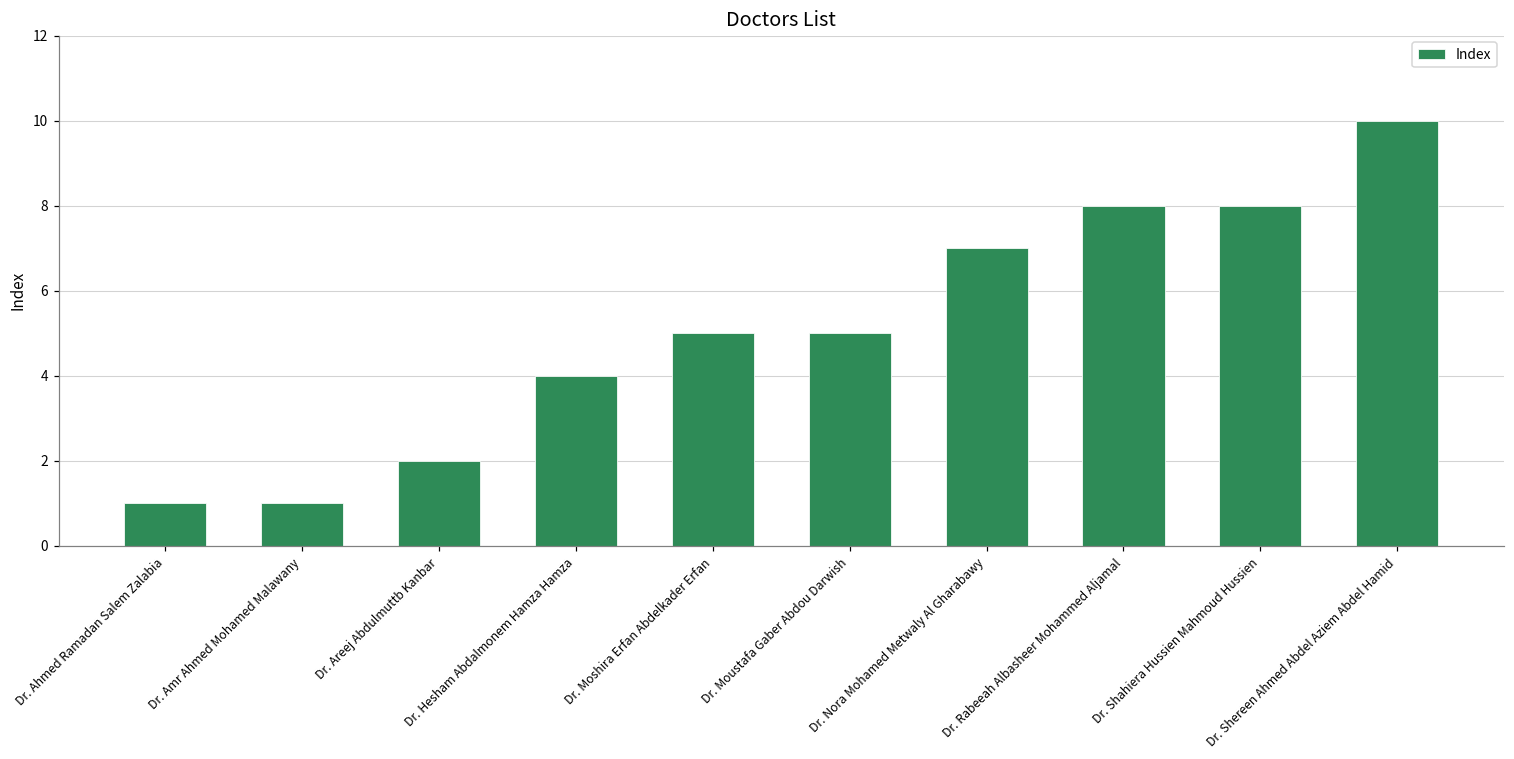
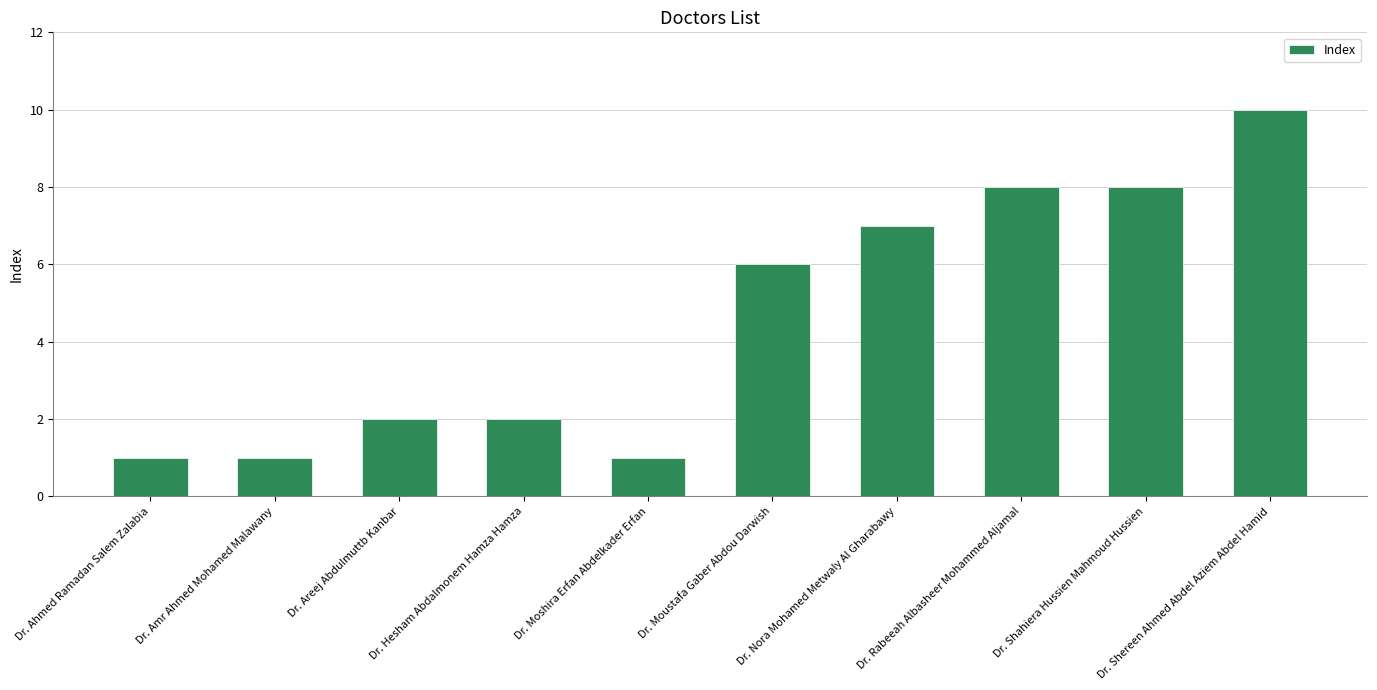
Dr. Hesham Abdalmonem Hamza Hamza: 4 -> 2
Dr. Moshira Erfan Abdelkader Erfan: 5 -> 1
Dr. Moustafa Gaber Abdou Darwish: 5 -> 6
